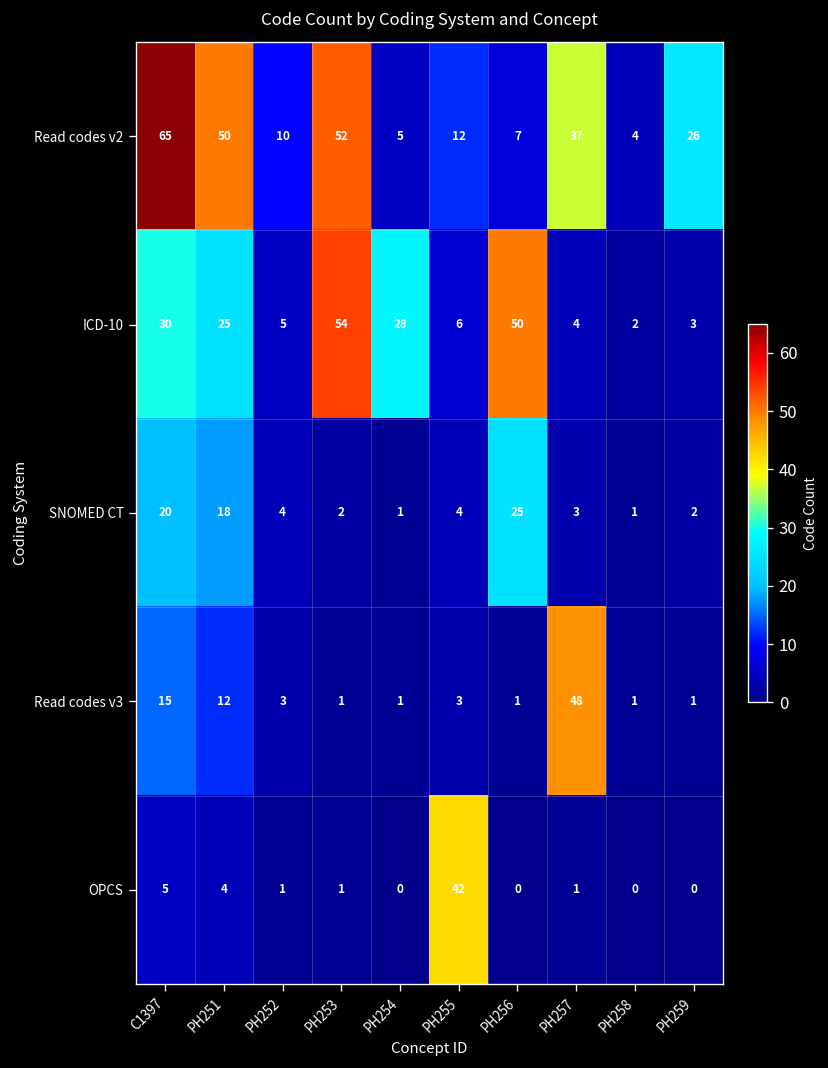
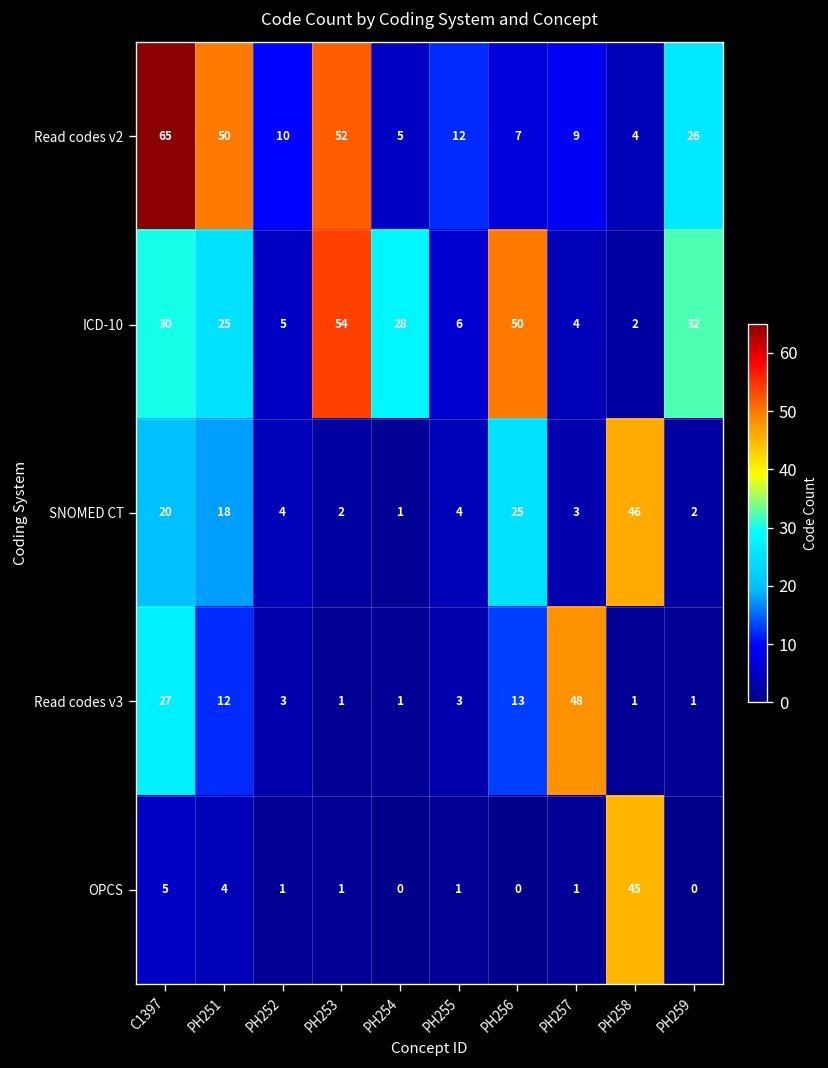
Read codes v2, PH257: 37 -> 9
ICD-10, PH259: 3 -> 32
SNOMED CT, PH258: 1 -> 46
Read codes v3, C1397: 15 -> 27
Read codes v3, PH256: 1 -> 13
OPCS, PH255: 42 -> 1
OPCS, PH258: 0 -> 45
